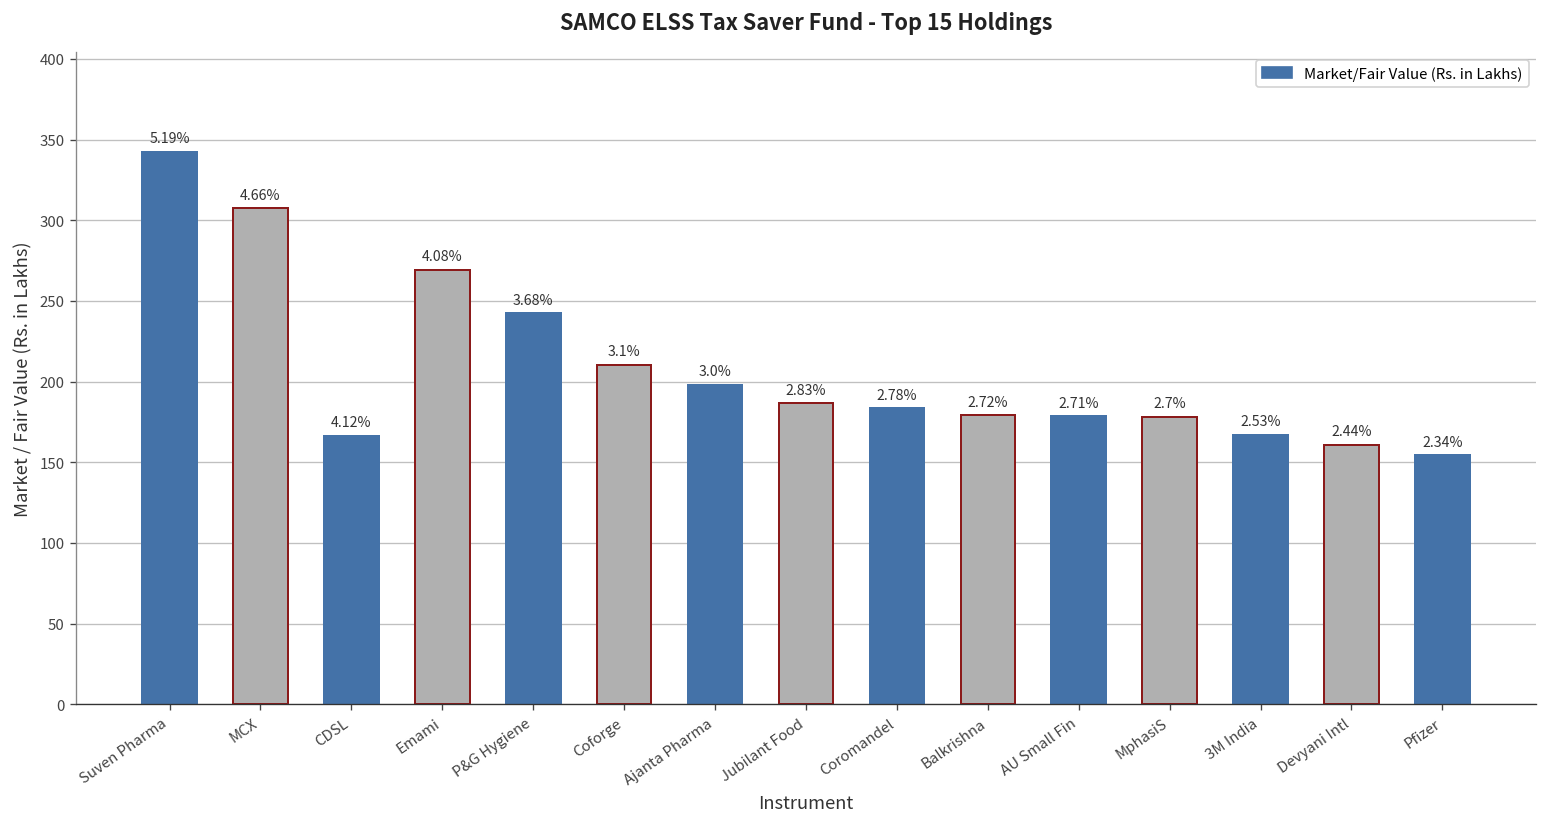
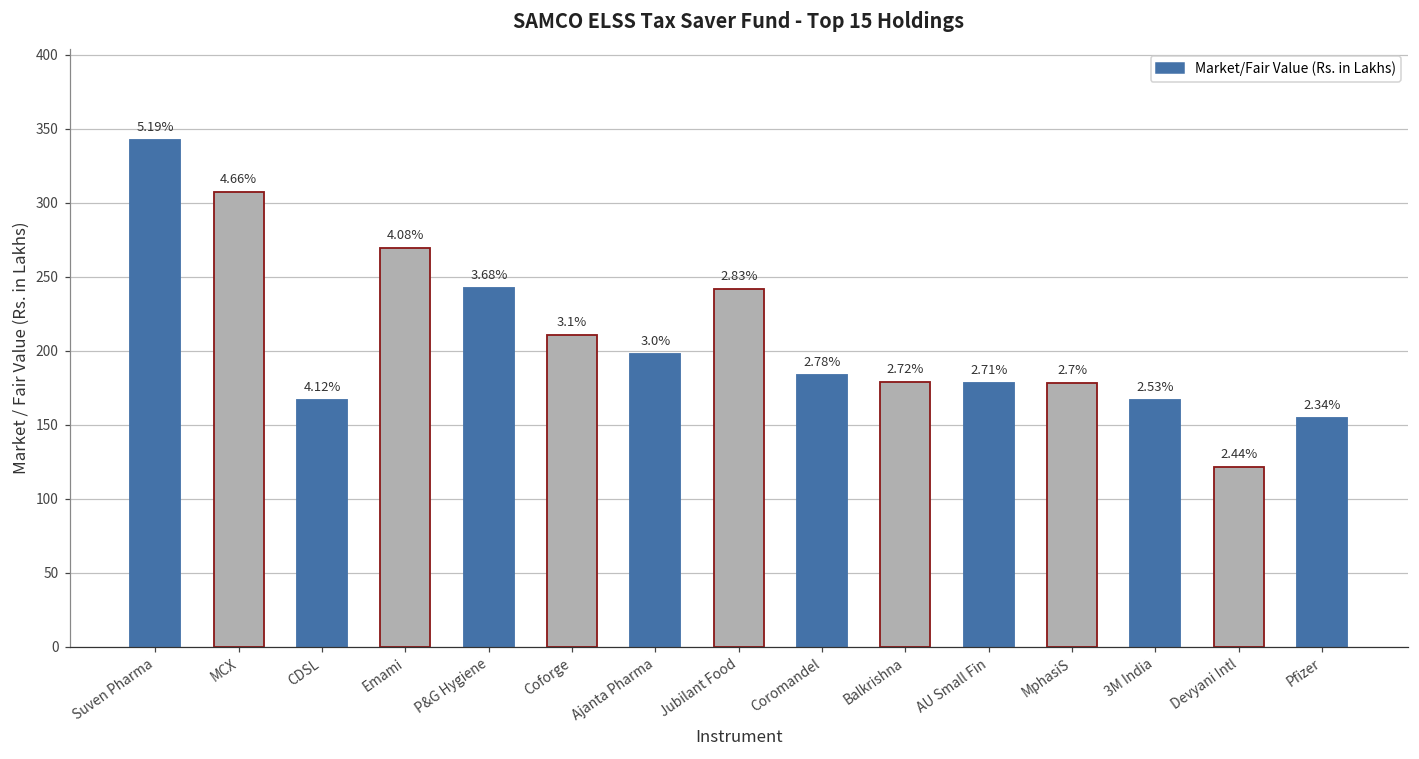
Jubilant Food: 187 -> 242
Devyani Intl: 161 -> 121
